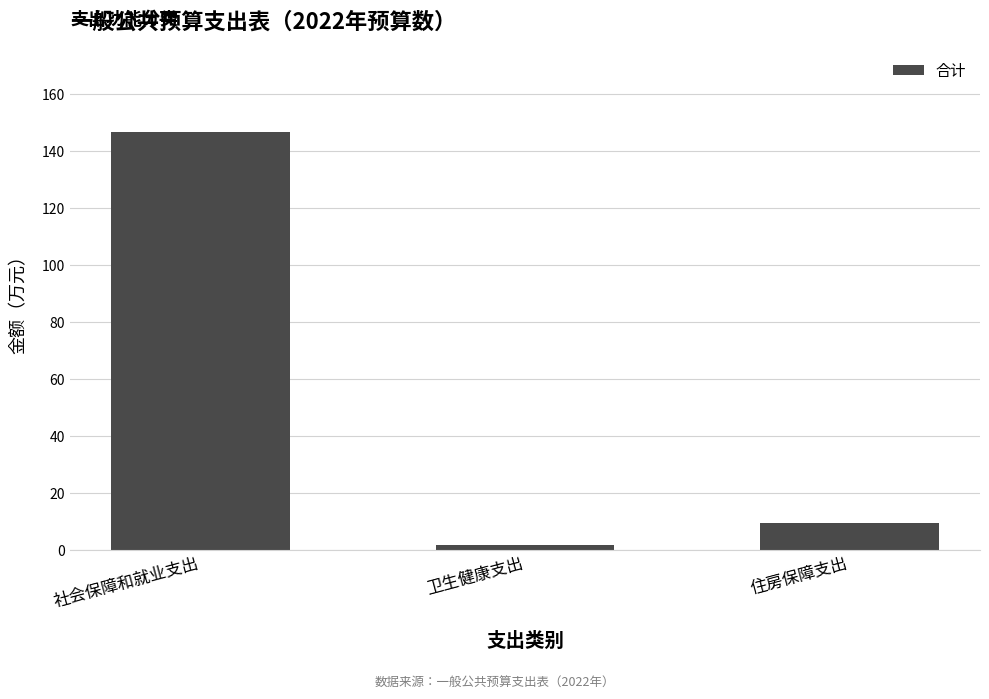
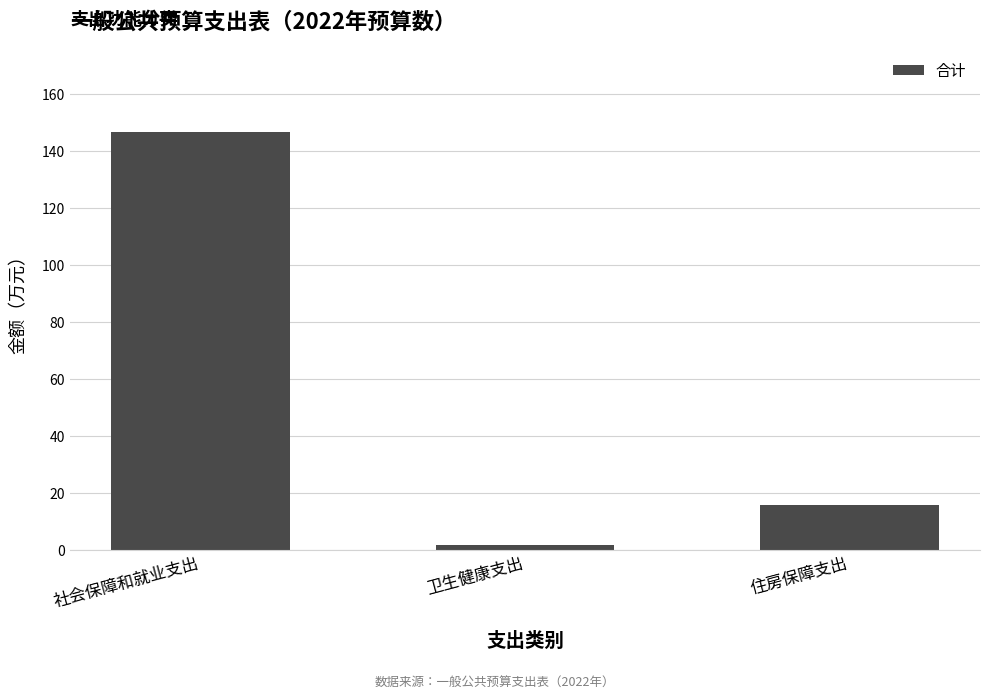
住房保障支出: 9 -> 16
